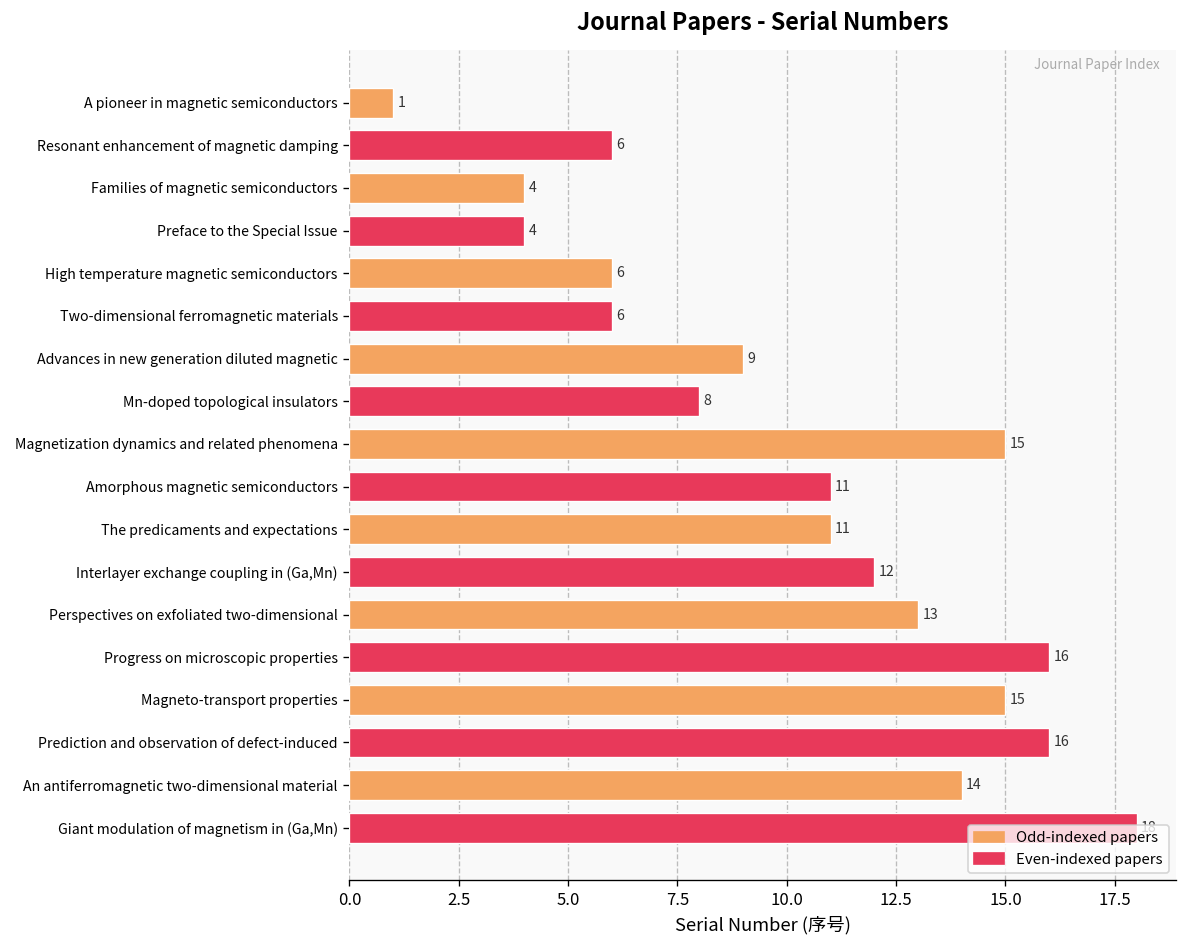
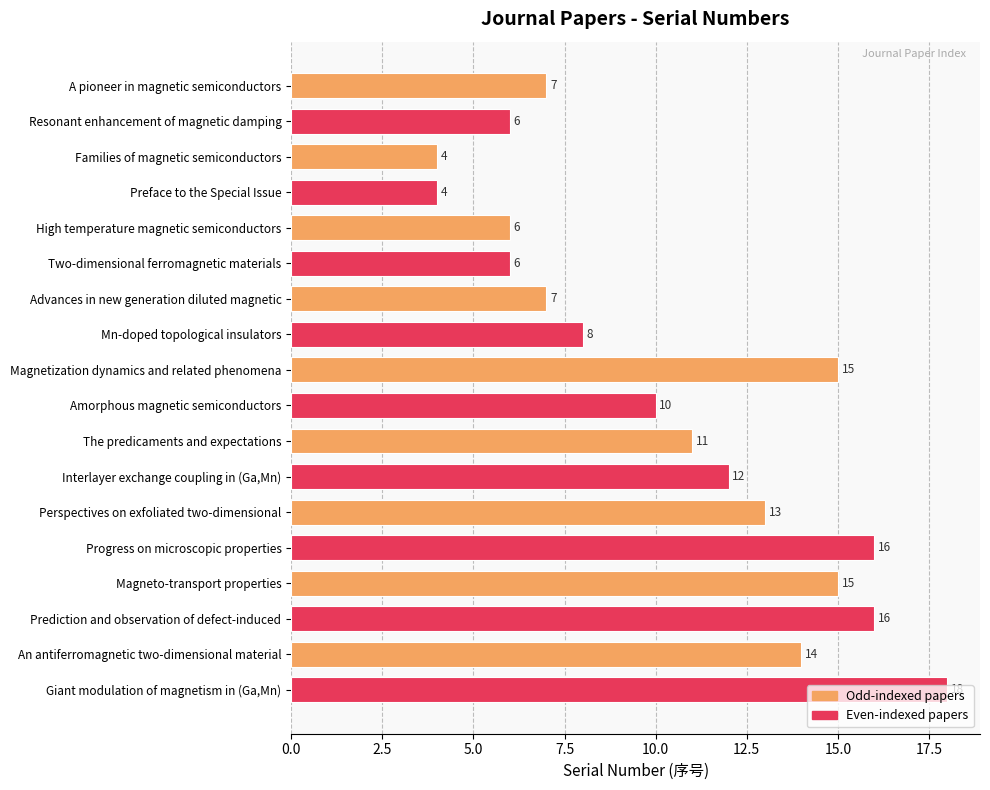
A pioneer in magnetic semiconductors: 1 -> 7
Advances in new generation diluted magnetic: 9 -> 7
Amorphous magnetic semiconductors: 11 -> 10
